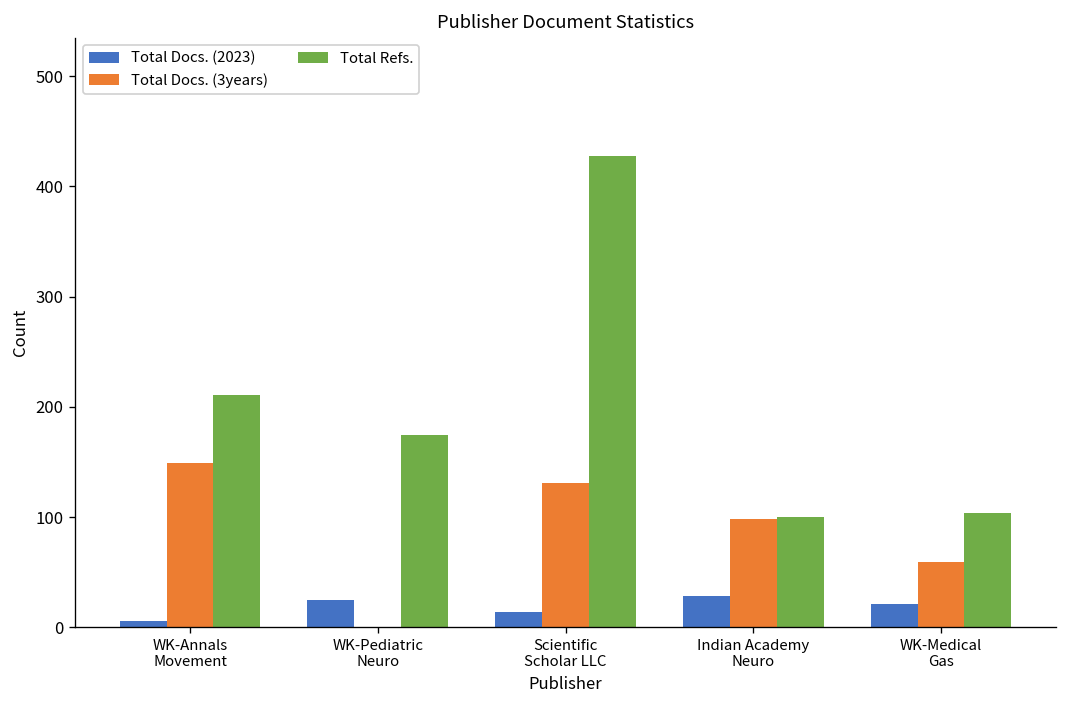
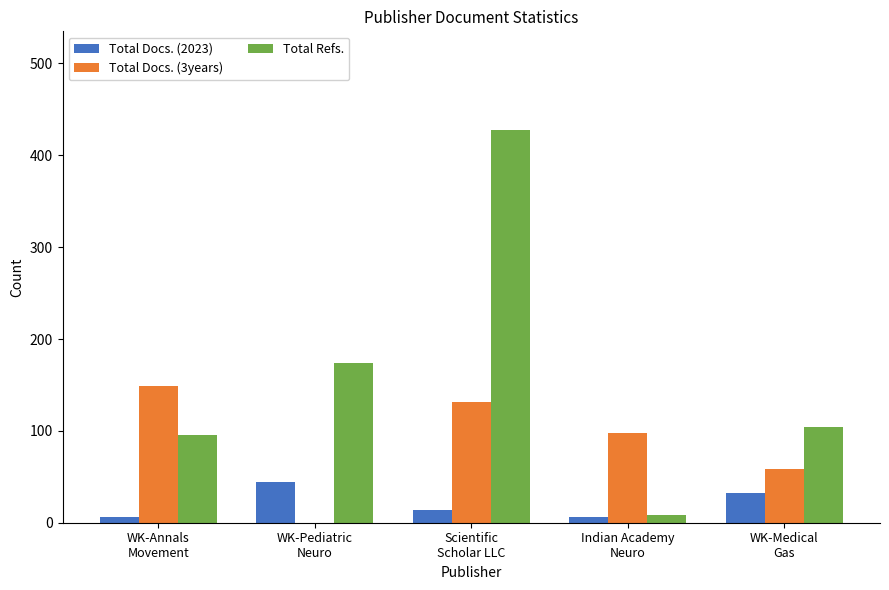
Total Refs., WK-Annals Movement: 210 -> 100
Total Docs. (2023), WK-Pediatric Neuro: 30 -> 40
Total Docs. (2023), Indian Academy Neuro: 30 -> 10
Total Refs., Indian Academy Neuro: 100 -> 10
Total Docs. (2023), WK-Medical Gas: 20 -> 30
